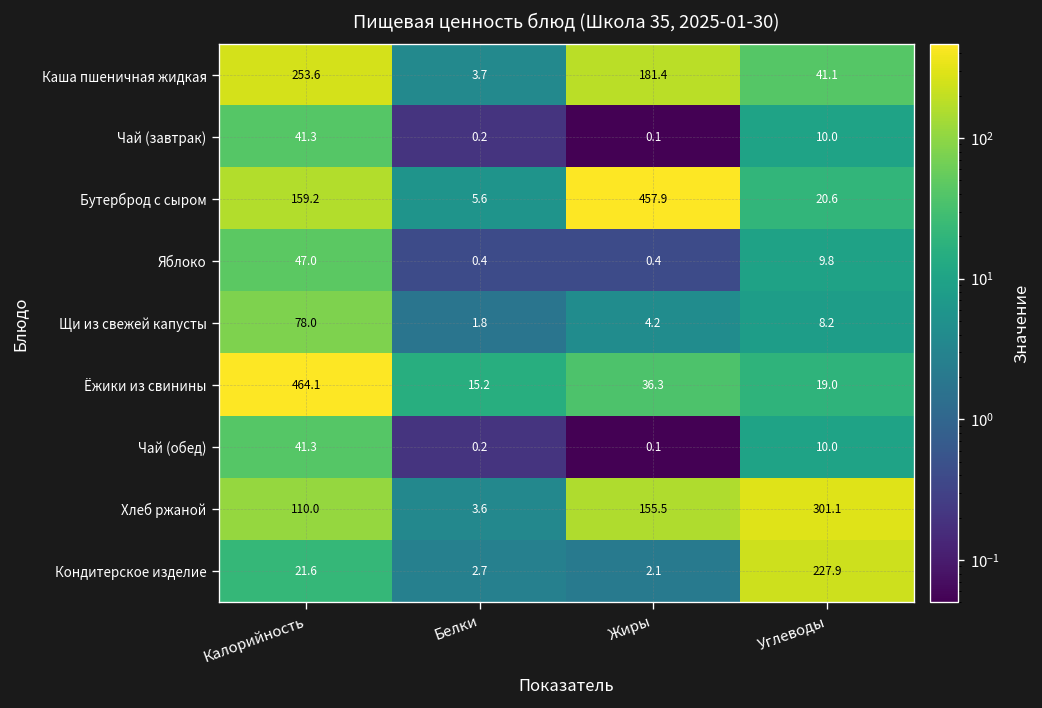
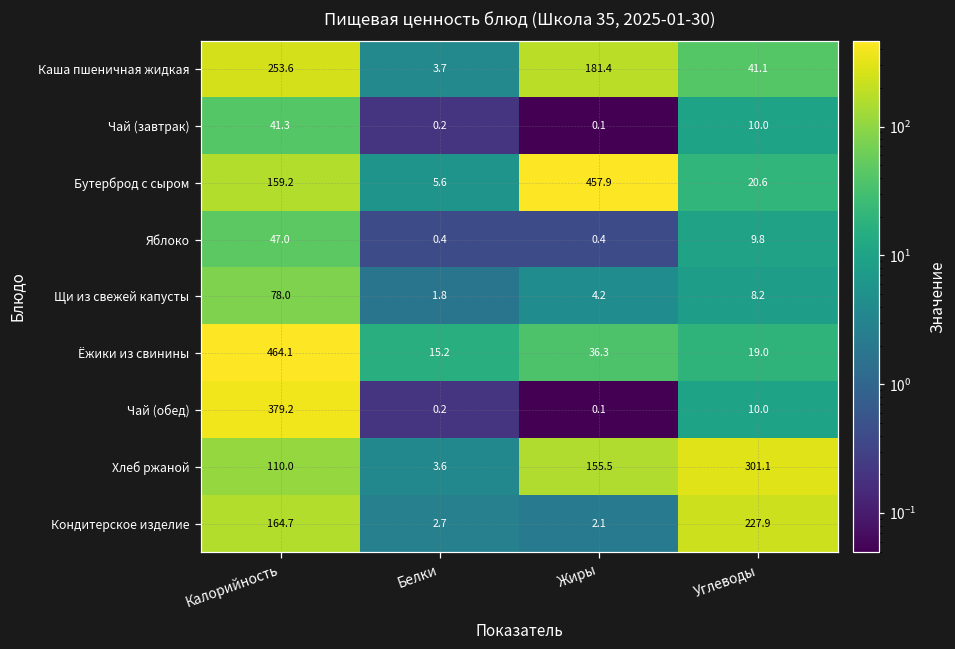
Чай (обед), Калорийность: 41.3 -> 379.2
Кондитерское изделие, Калорийность: 21.6 -> 164.7
